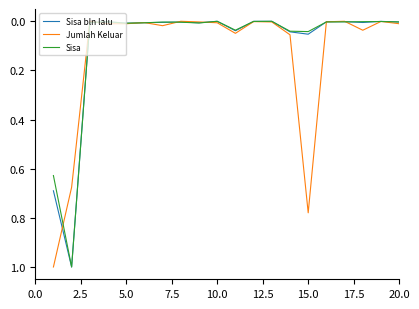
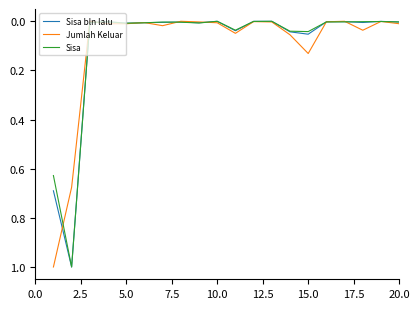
Jumlah Keluar, 15.0: 0.78 -> 0.13
